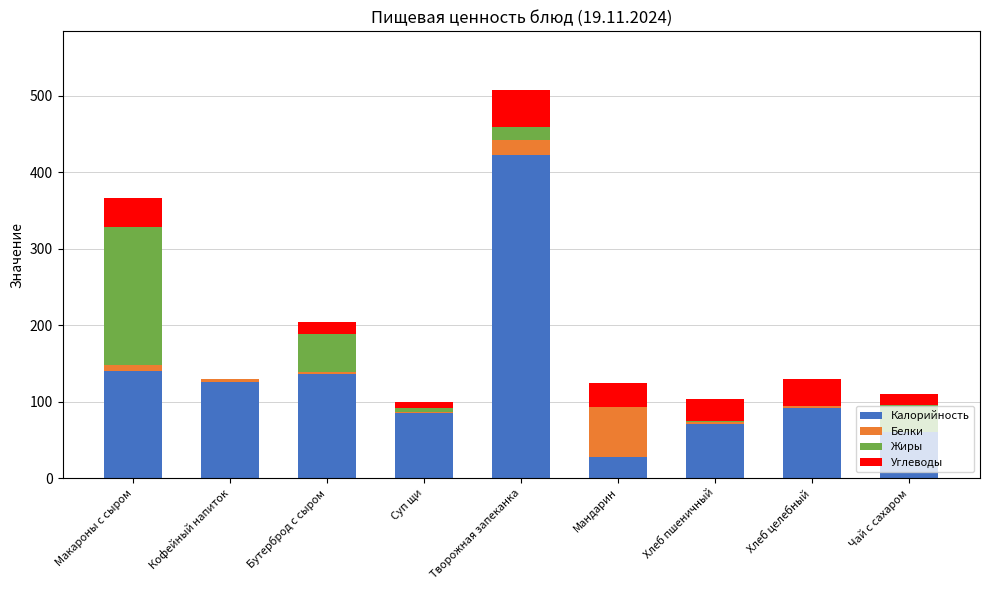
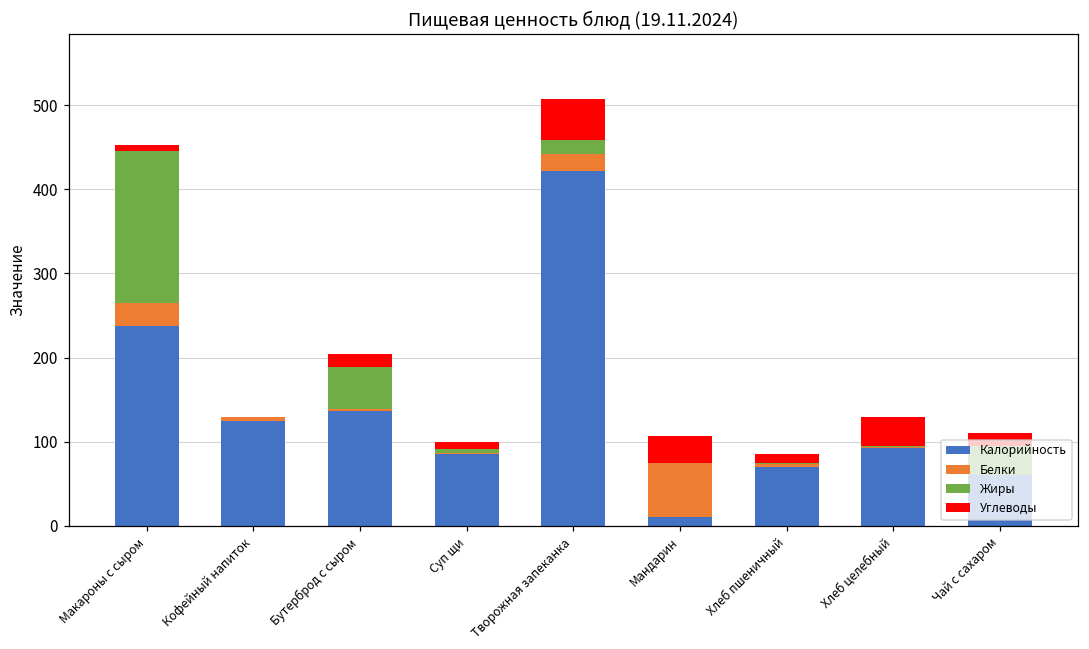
Калорийность, Макароны с сыром: 140 -> 240
Белки, Макароны с сыром: 10 -> 30
Углеводы, Макароны с сыром: 40 -> 10
Калорийность, Мандарин: 30 -> 10
Углеводы, Хлеб пшеничный: 30 -> 10
